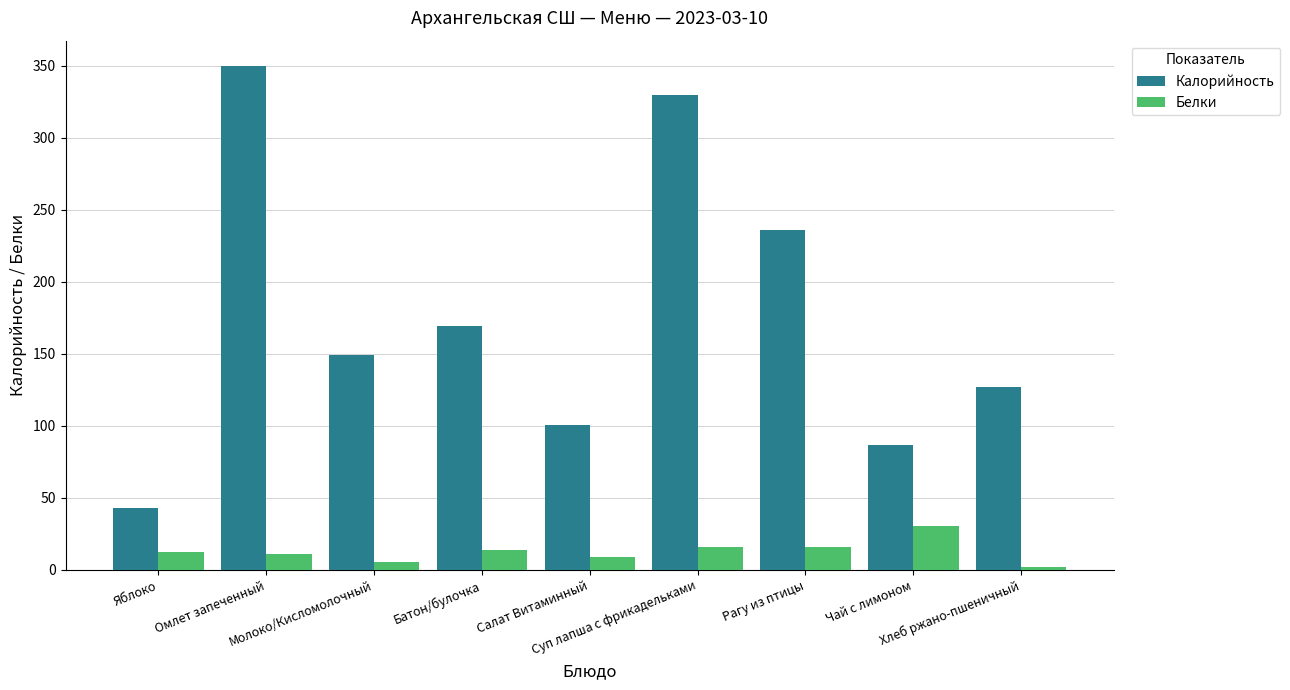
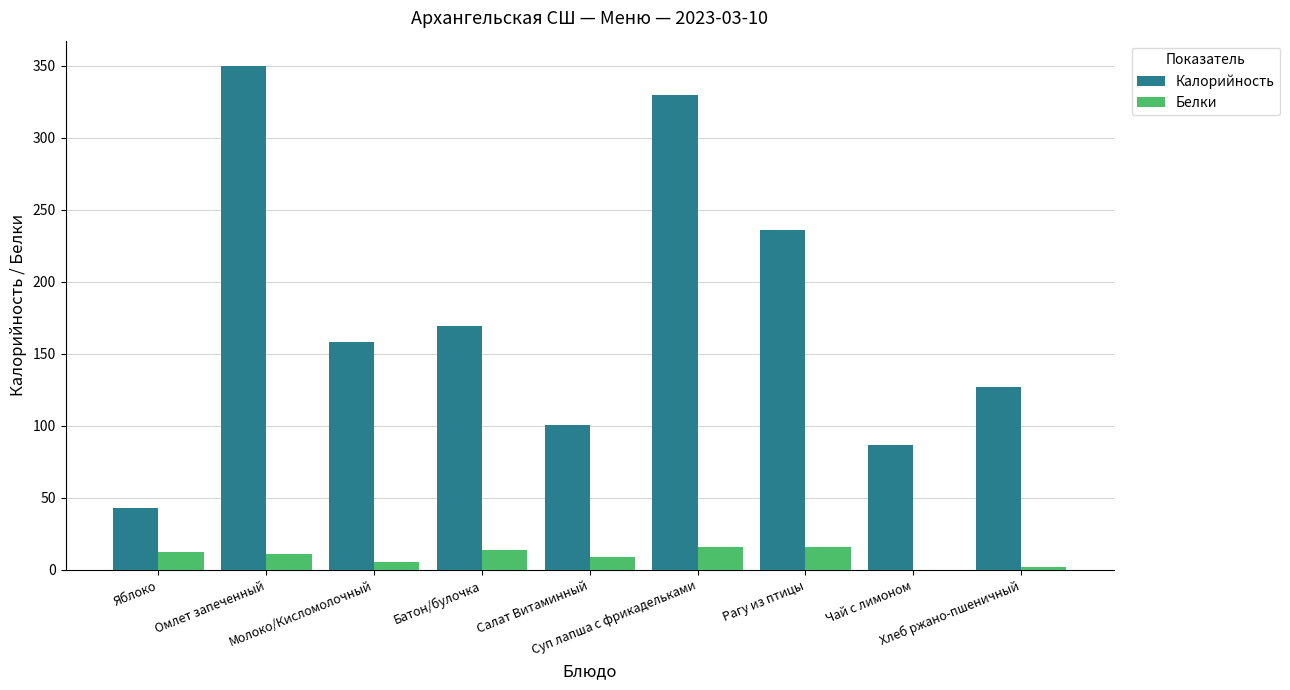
Калорийность, Молоко/Кисломолочный: 150 -> 158
Белки, Чай с лимоном: 30 -> 0
